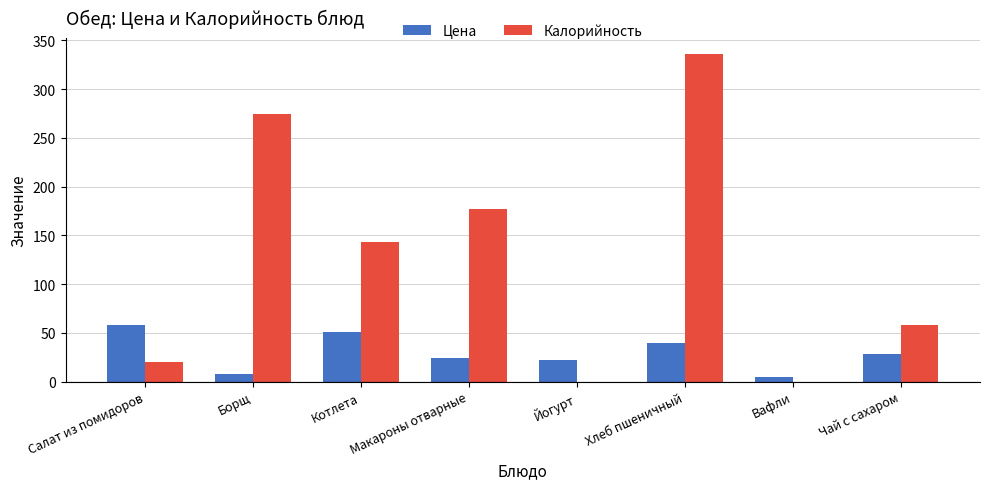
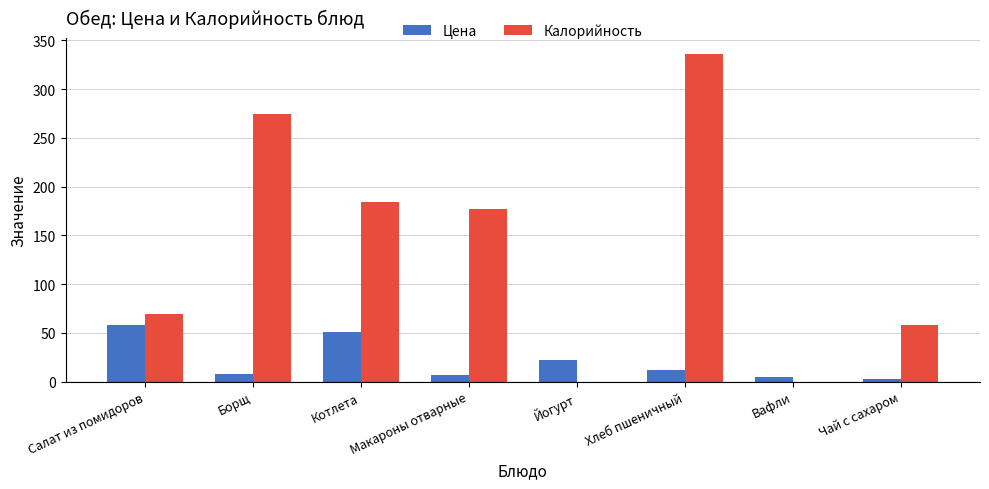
Калорийность, Салат из помидоров: 20 -> 70
Калорийность, Котлета: 140 -> 180
Цена, Макароны отварные: 20 -> 10
Цена, Хлеб пшеничный: 40 -> 10
Цена, Чай с сахаром: 30 -> 0
